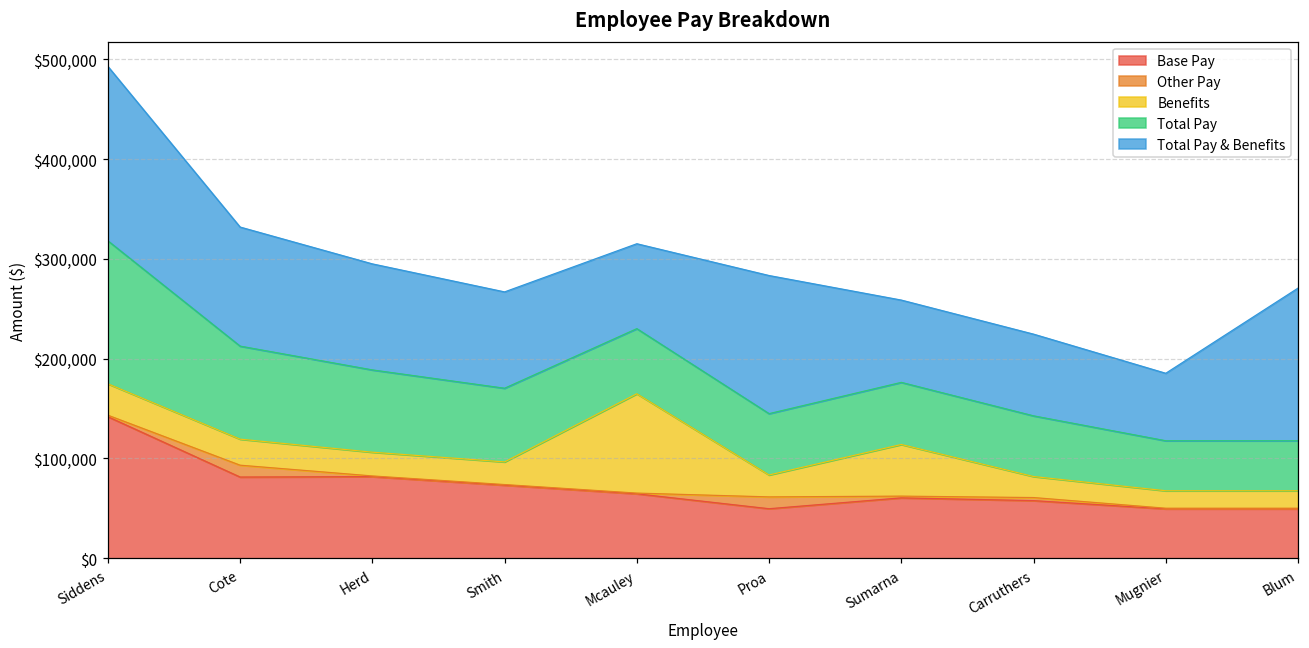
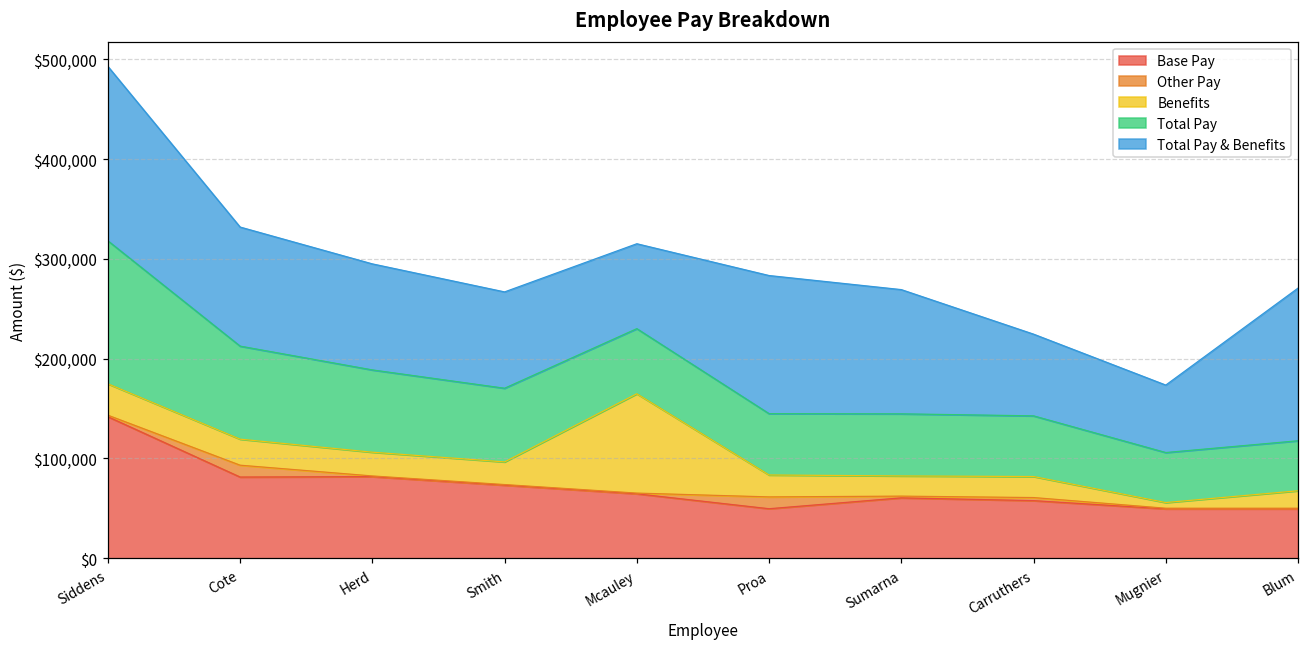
Benefits, Sumarna: $50,000 -> $20,000
Total Pay & Benefits, Sumarna: $80,000 -> $120,000
Benefits, Mugnier: $20,000 -> $10,000
